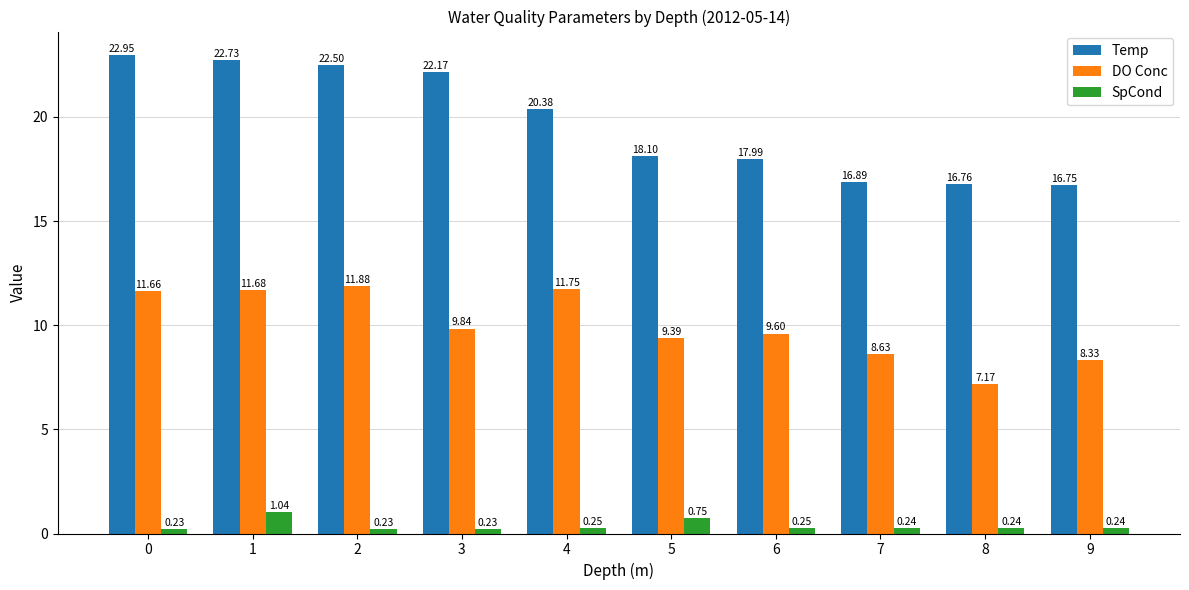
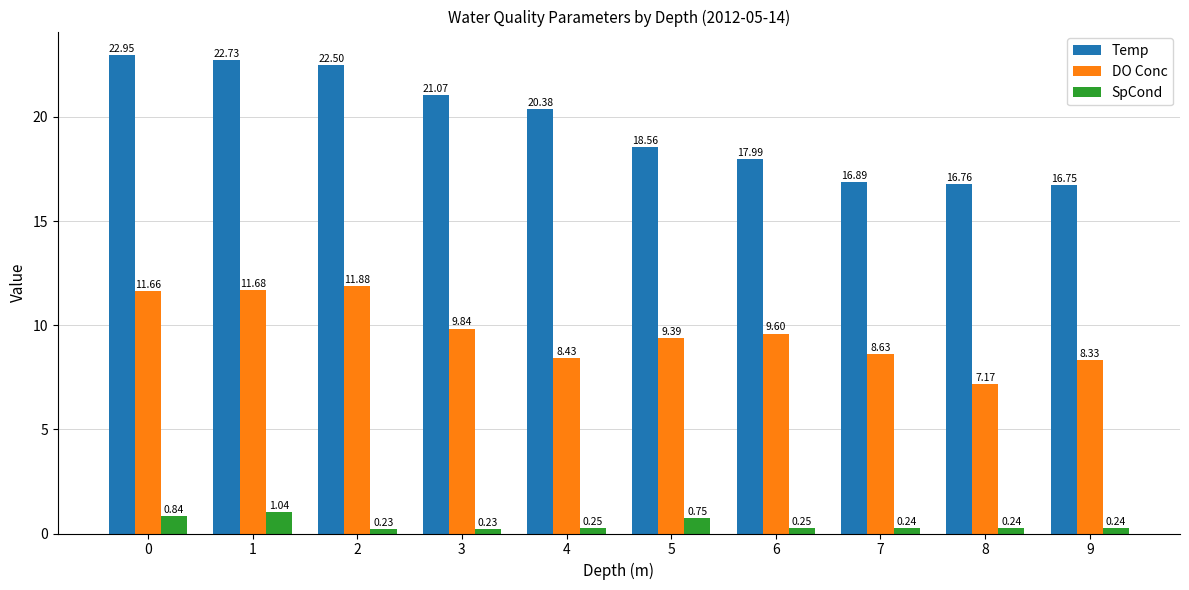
SpCond, 0: 0.23 -> 0.84
Temp, 3: 22.17 -> 21.07
DO Conc, 4: 11.75 -> 8.43
Temp, 5: 18.10 -> 18.56
